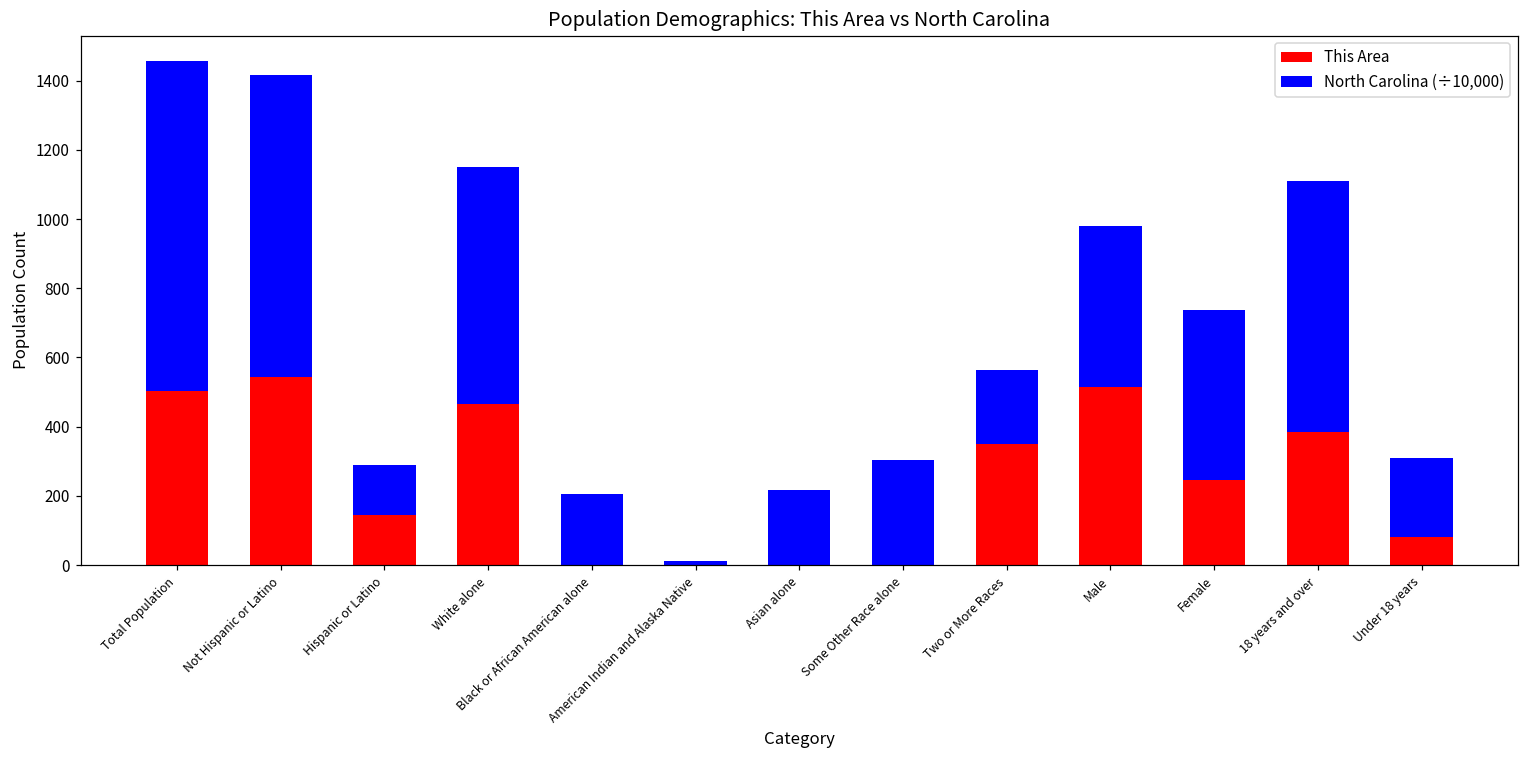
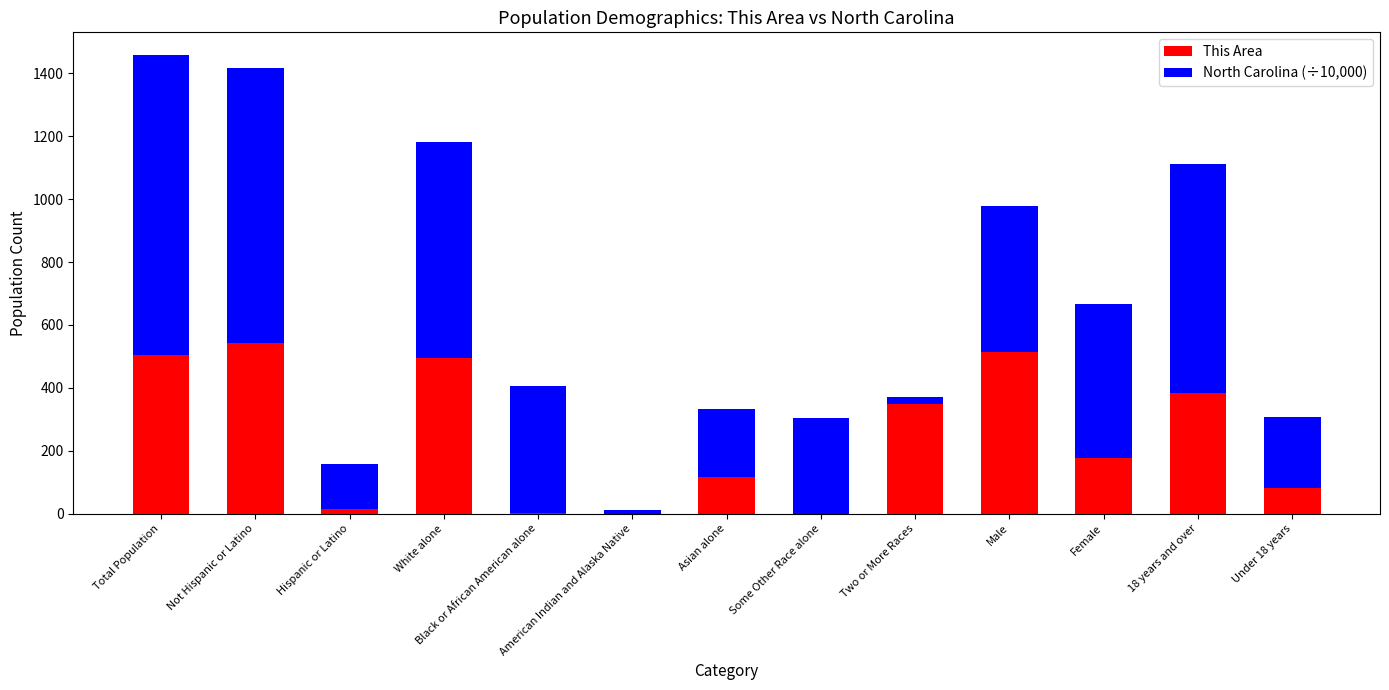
This Area, Hispanic or Latino: 140 -> 10
This Area, White alone: 460 -> 500
North Carolina (÷10,000), Black or African American alone: 200 -> 400
This Area, Asian alone: 0 -> 120
North Carolina (÷10,000), Two or More Races: 210 -> 20
This Area, Female: 250 -> 180
